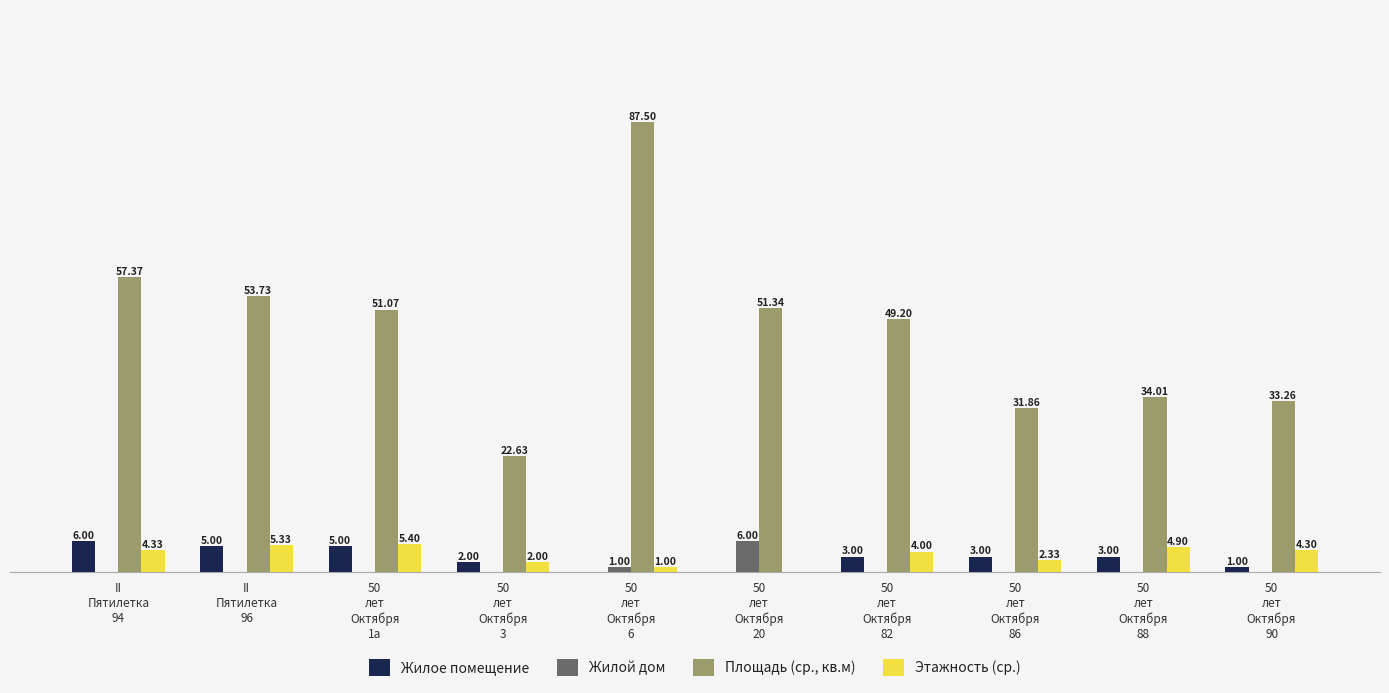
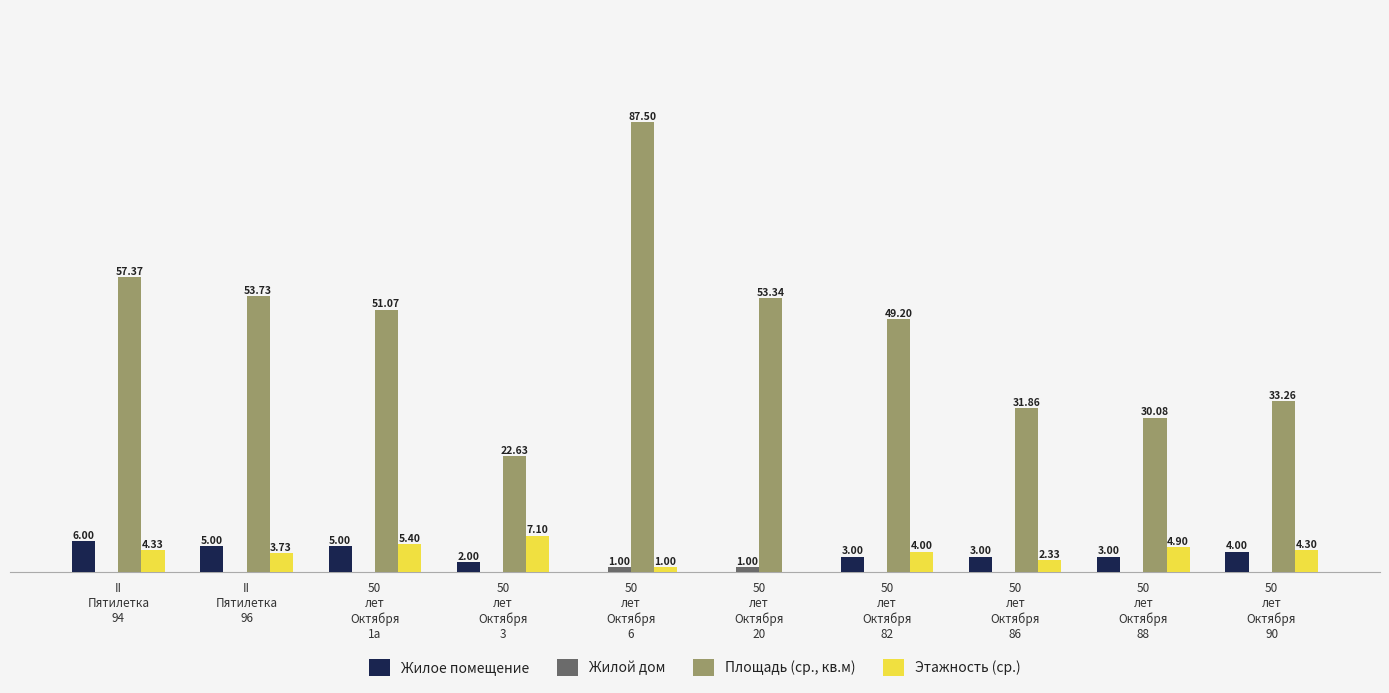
Этажность (ср.), II Пятилетка 96: 5.33 -> 3.73
Этажность (ср.), 50 лет Октября 3: 2.00 -> 7.10
Жилой дом, 50 лет Октября 20: 6.00 -> 1.00
Площадь (ср., кв.м), 50 лет Октября 20: 51.34 -> 53.34
Площадь (ср., кв.м), 50 лет Октября 88: 34.01 -> 30.08
Жилое помещение, 50 лет Октября 90: 1.00 -> 4.00
